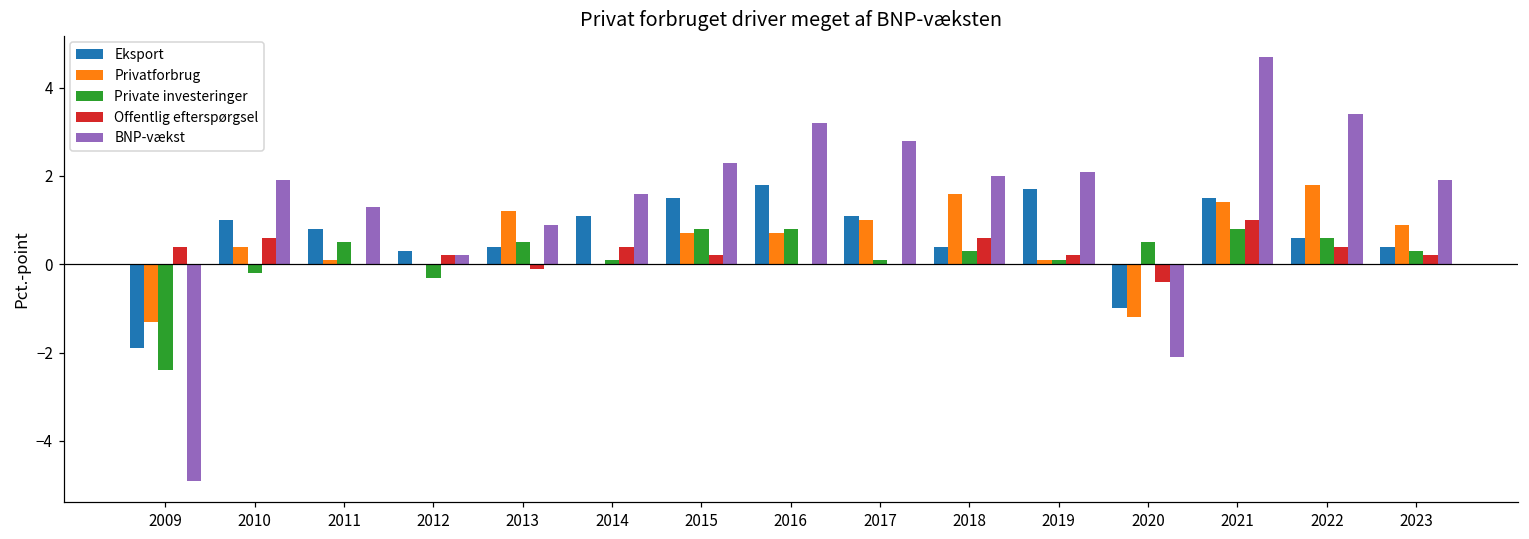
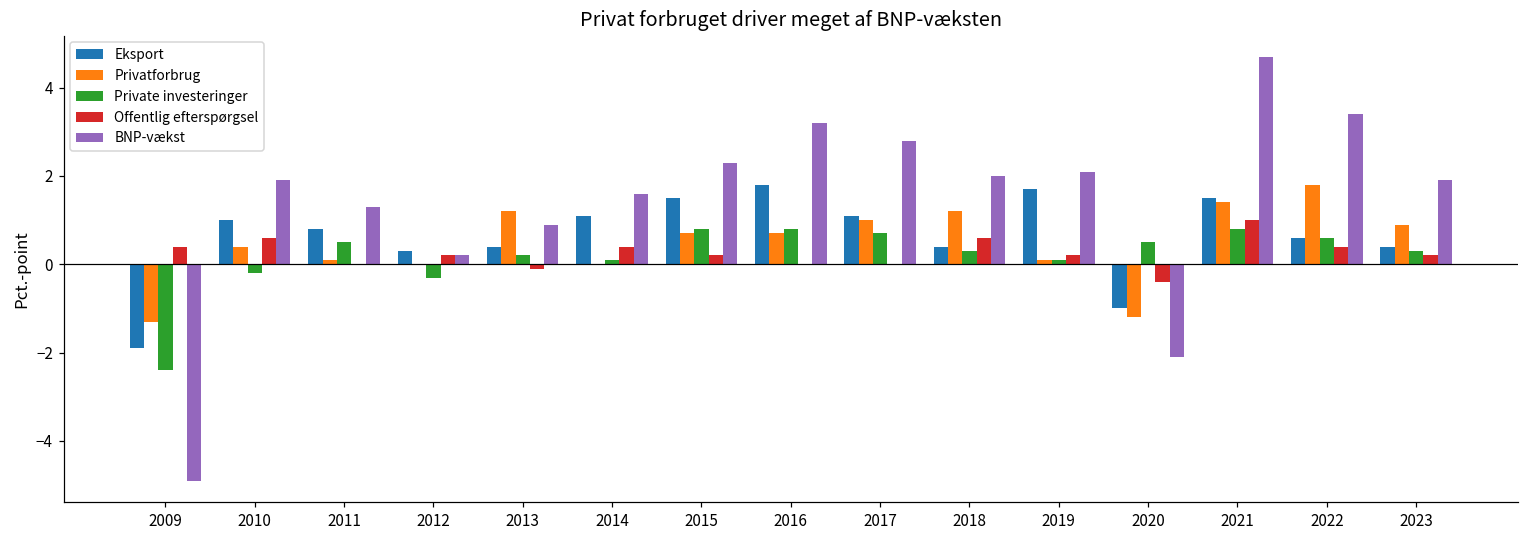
Private investeringer, 2013: 0.5 -> 0.2
Private investeringer, 2017: 0.1 -> 0.7
Privatforbrug, 2018: 1.6 -> 1.2
